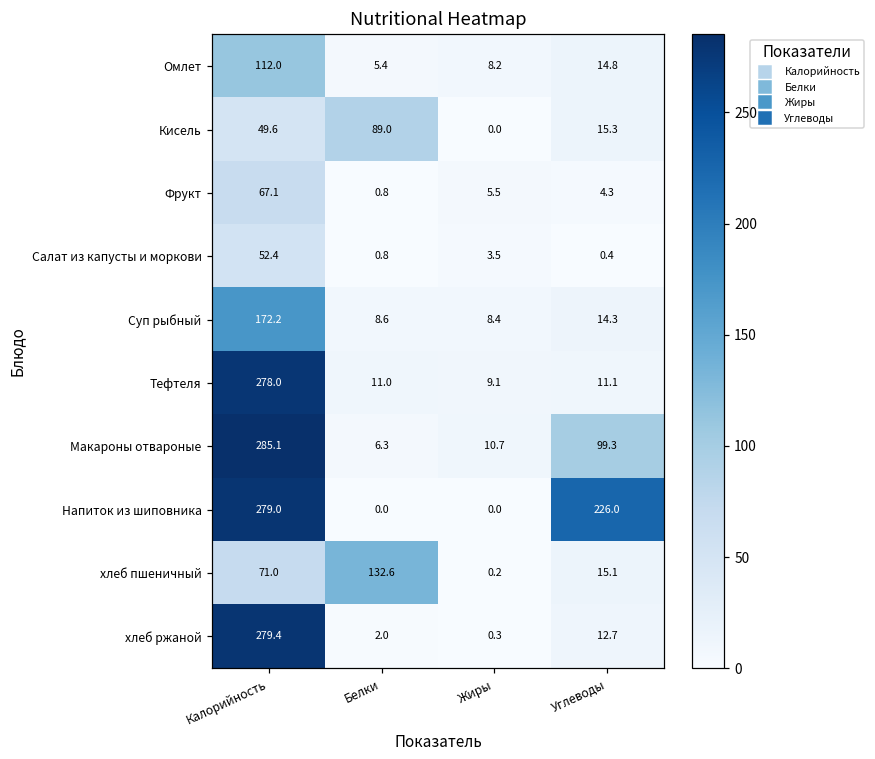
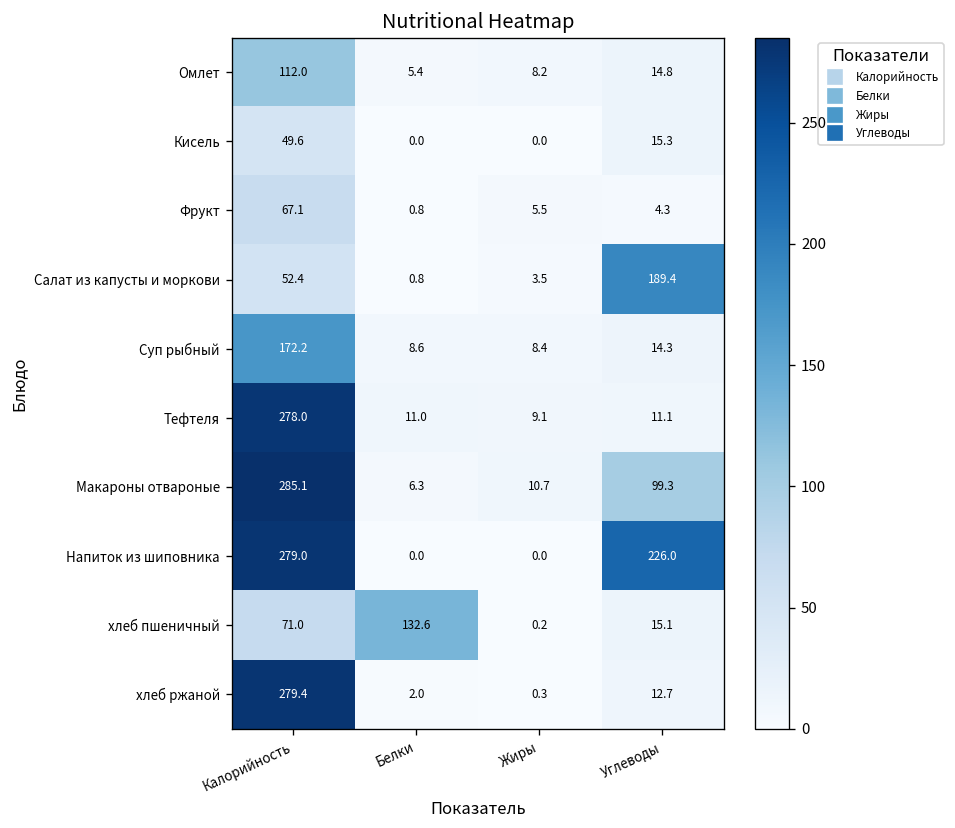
Кисель, Белки: 89.0 -> 0.0
Салат из капусты и моркови, Углеводы: 0.4 -> 189.4
